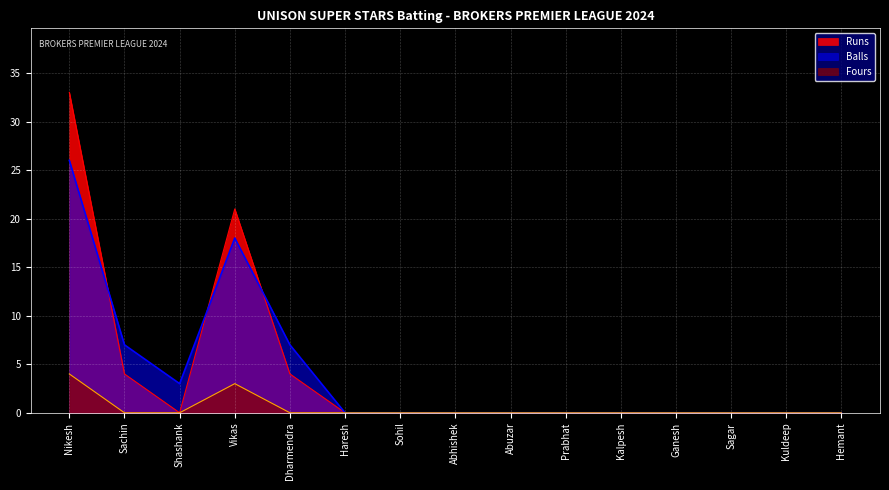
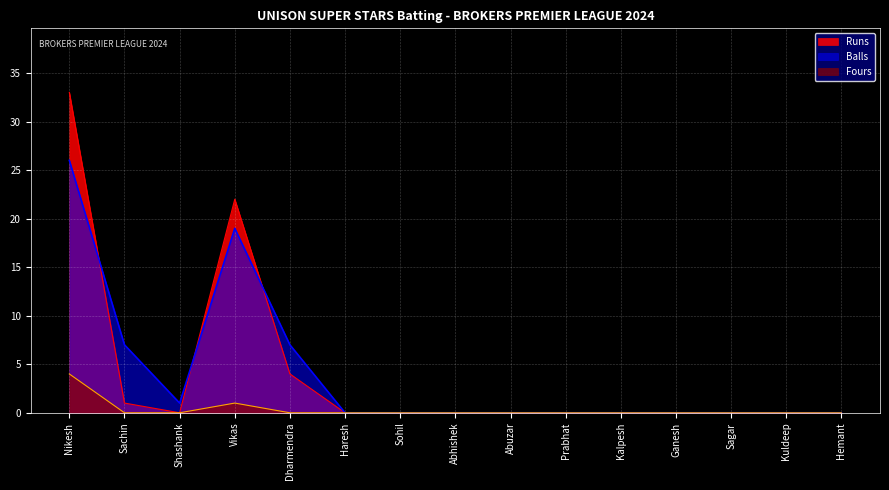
Runs, Sachin: 4 -> 1
Balls, Shashank: 3 -> 1
Runs, Vikas: 21 -> 22
Balls, Vikas: 18 -> 19
Fours, Vikas: 3 -> 1
